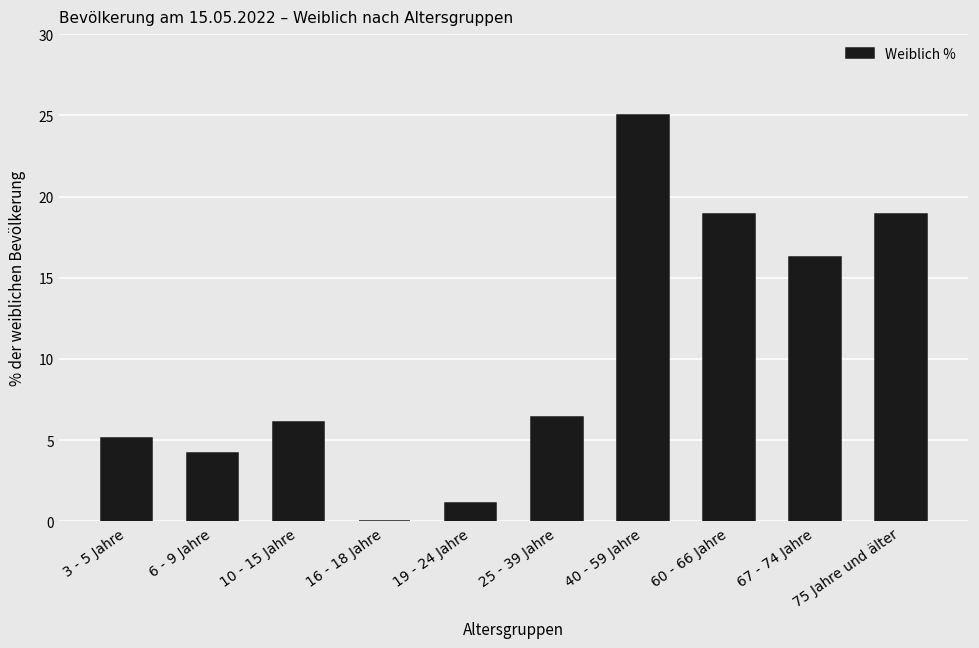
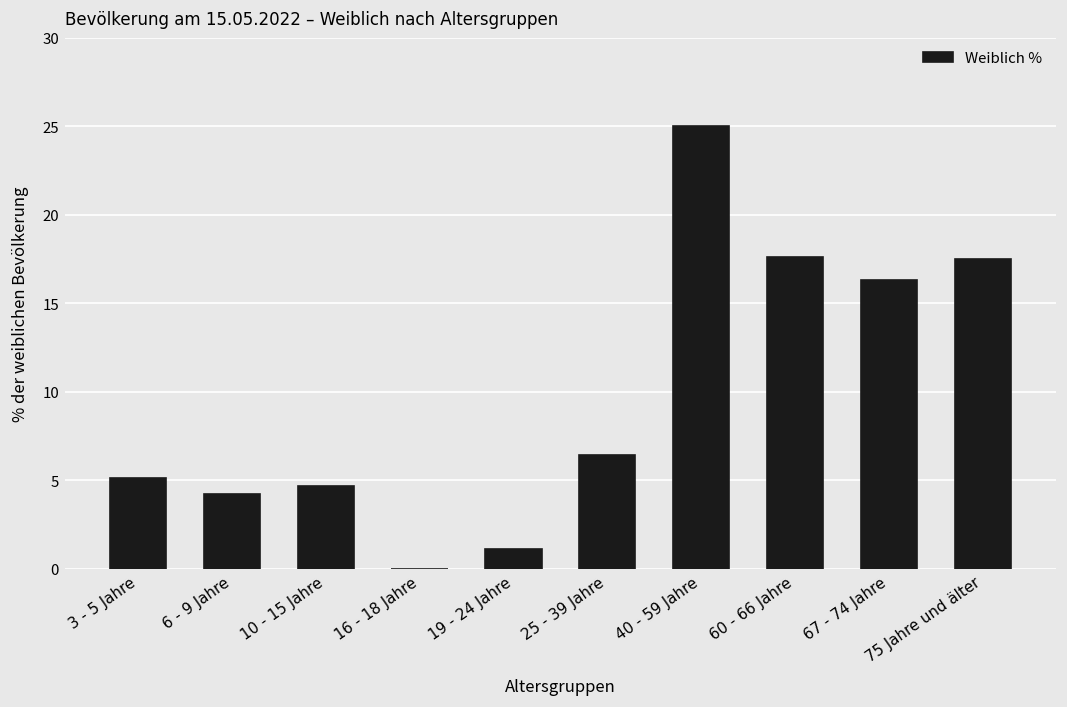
10 - 15 Jahre: 6.1 -> 4.7
60 - 66 Jahre: 18.9 -> 17.6
75 Jahre und älter: 18.9 -> 17.5
